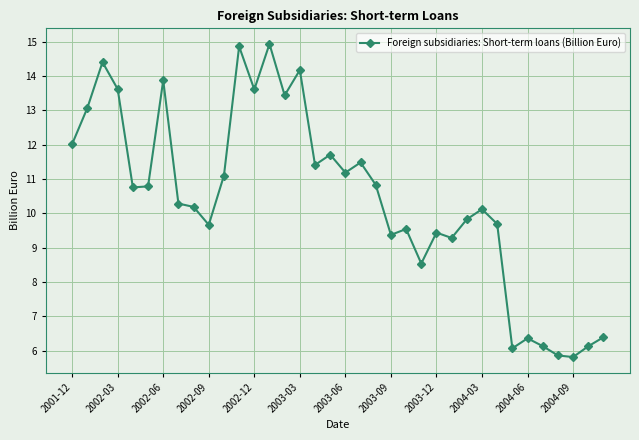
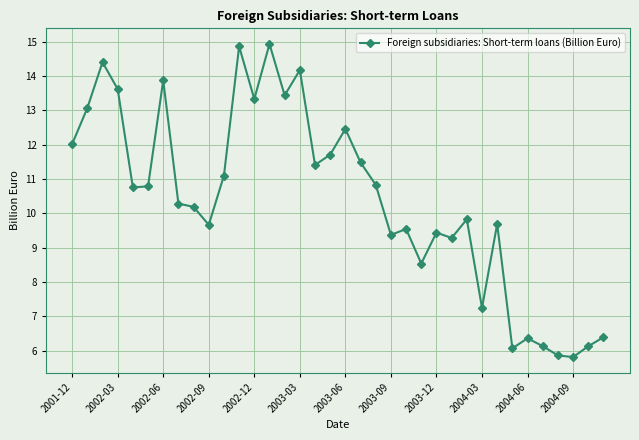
2002-12: 13.6 -> 13.3
2003-06: 11.2 -> 12.5
2004-03: 10.1 -> 7.2
